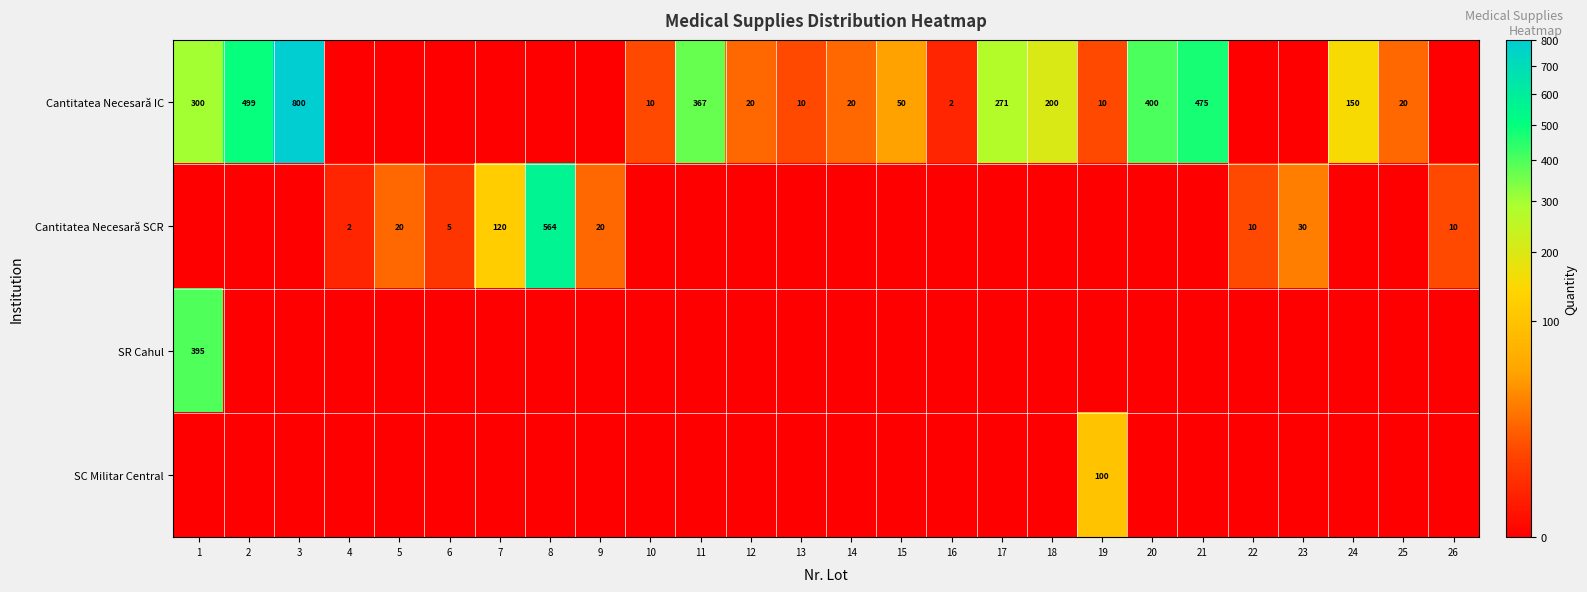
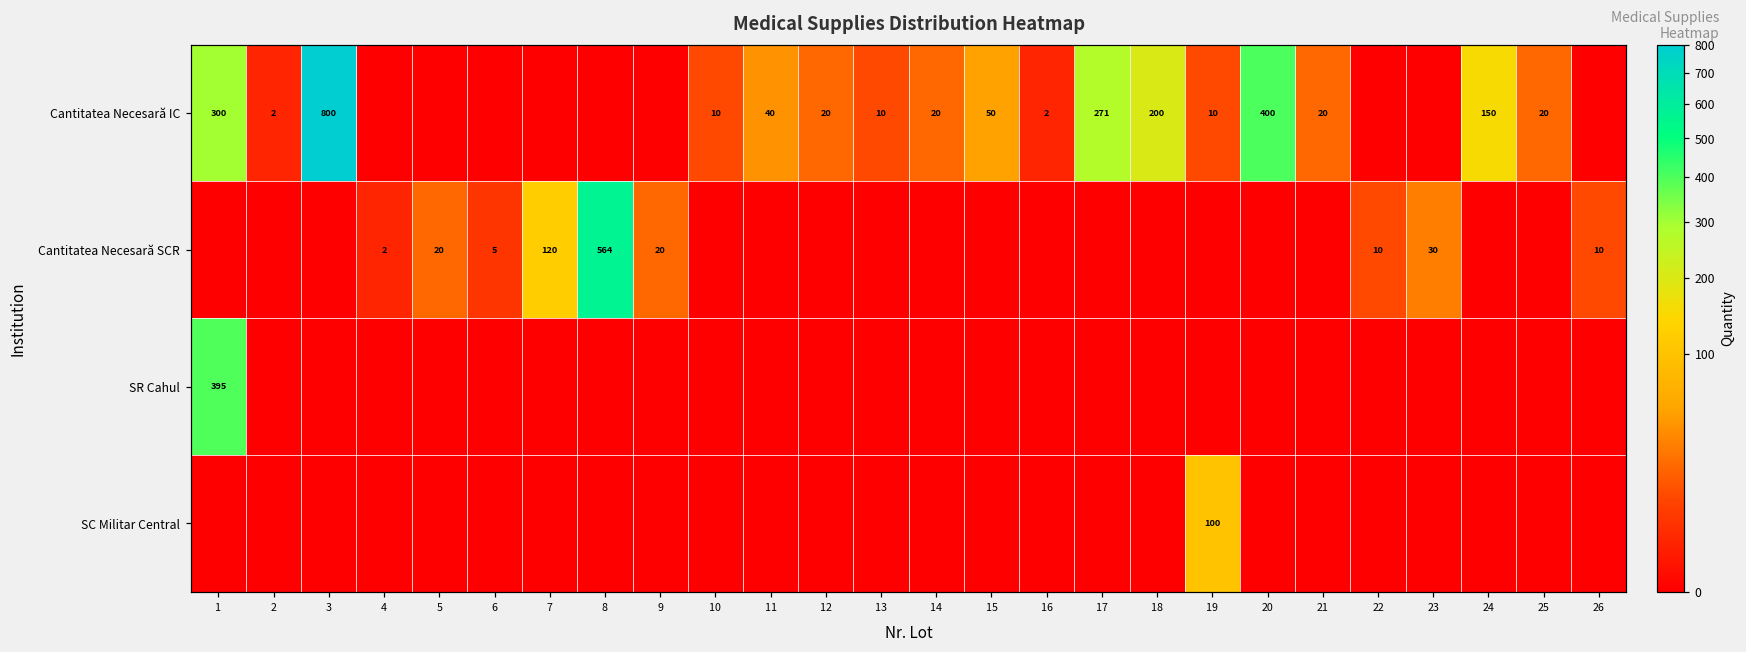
Cantitatea Necesară IC, 2: 499 -> 2
Cantitatea Necesară IC, 11: 367 -> 40
Cantitatea Necesară IC, 21: 475 -> 20
